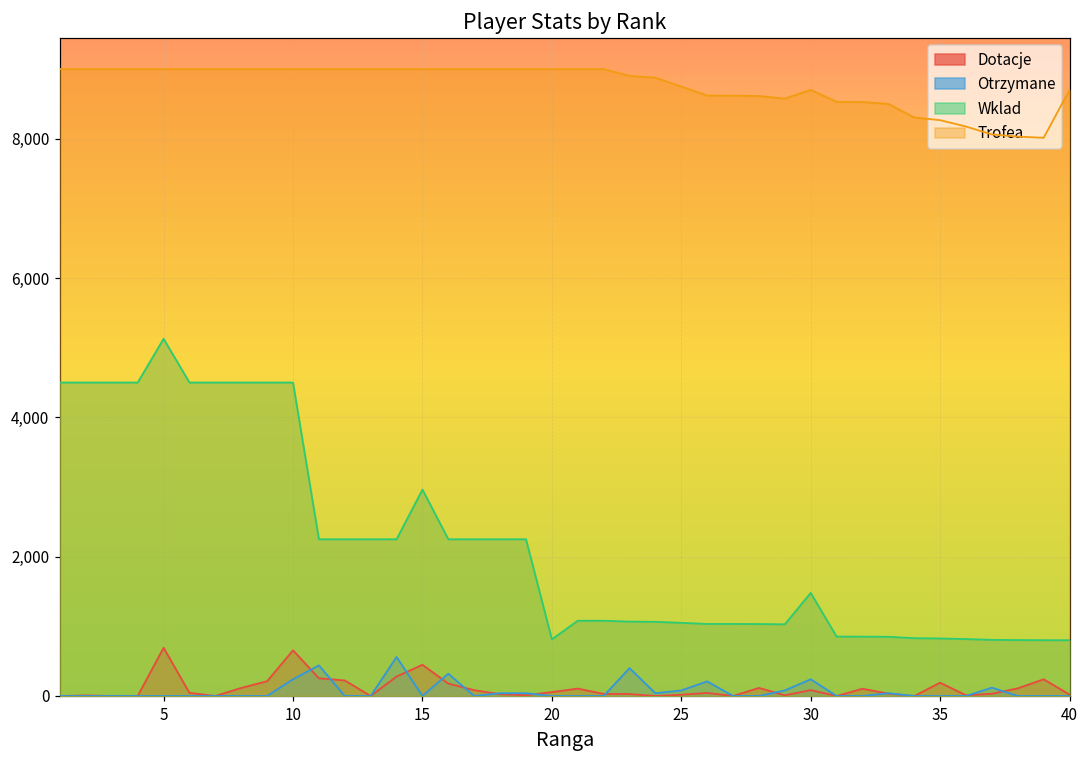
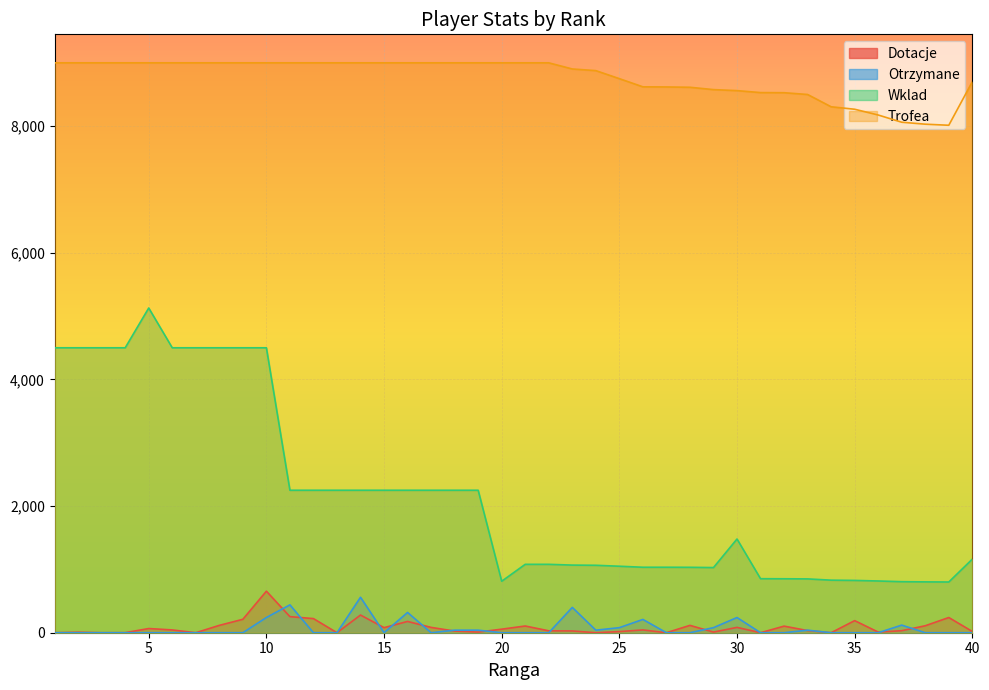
Dotacje, 5: 700 -> 100
Dotacje, 15: 400 -> 100
Wklad, 15: 3,000 -> 2,300
Trofea, 30: 8,700 -> 8,600
Wklad, 40: 800 -> 1,200
